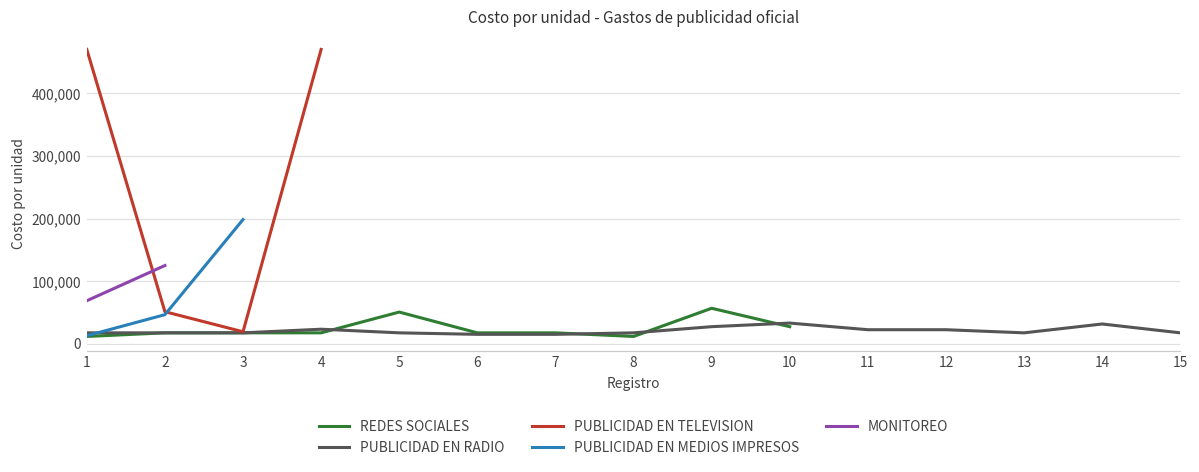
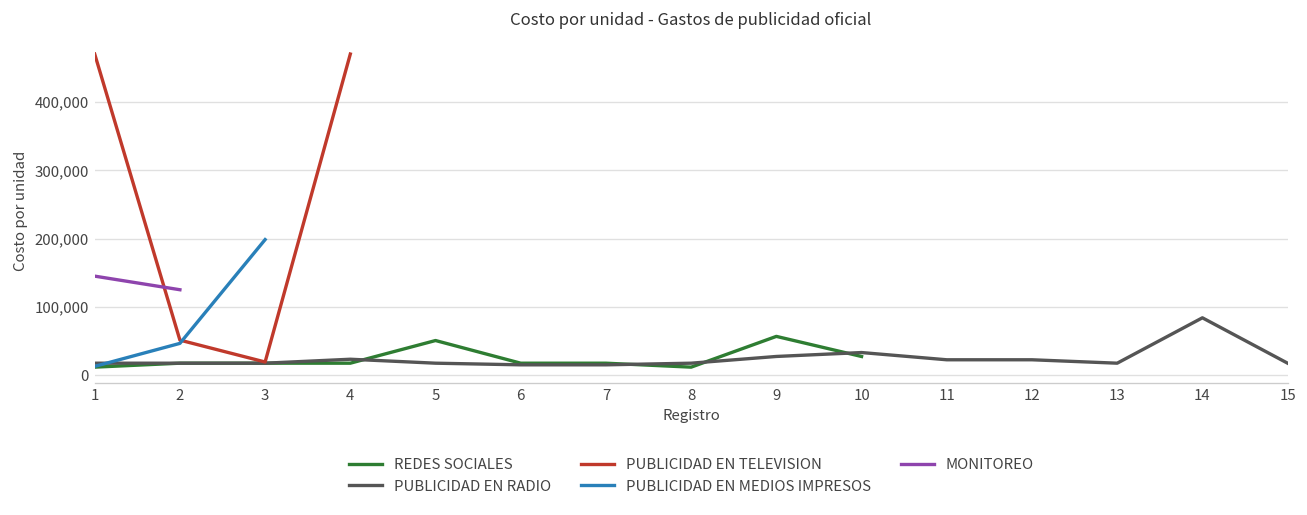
MONITOREO, 1: 70,000 -> 140,000
PUBLICIDAD EN RADIO, 14: 30,000 -> 80,000
